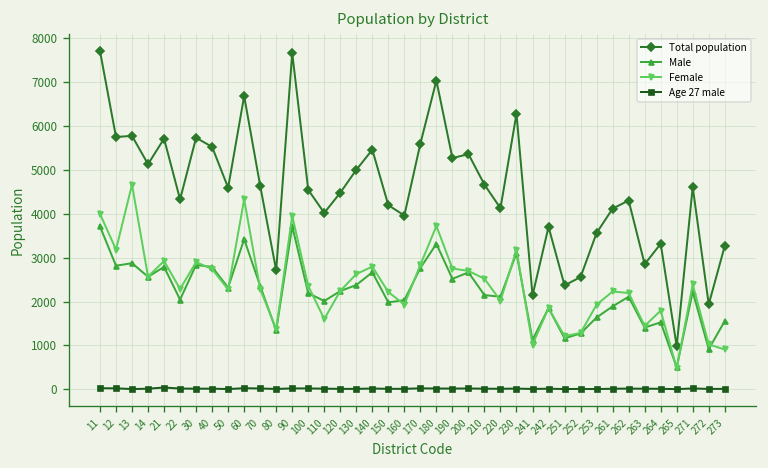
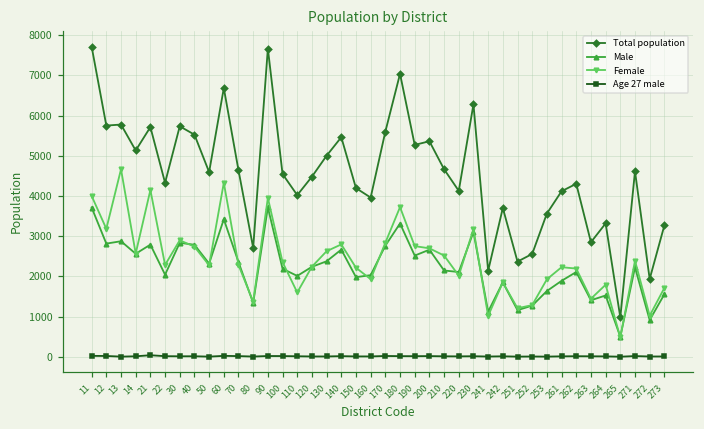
Female, 21: 2900 -> 4100
Female, 273: 900 -> 1700
